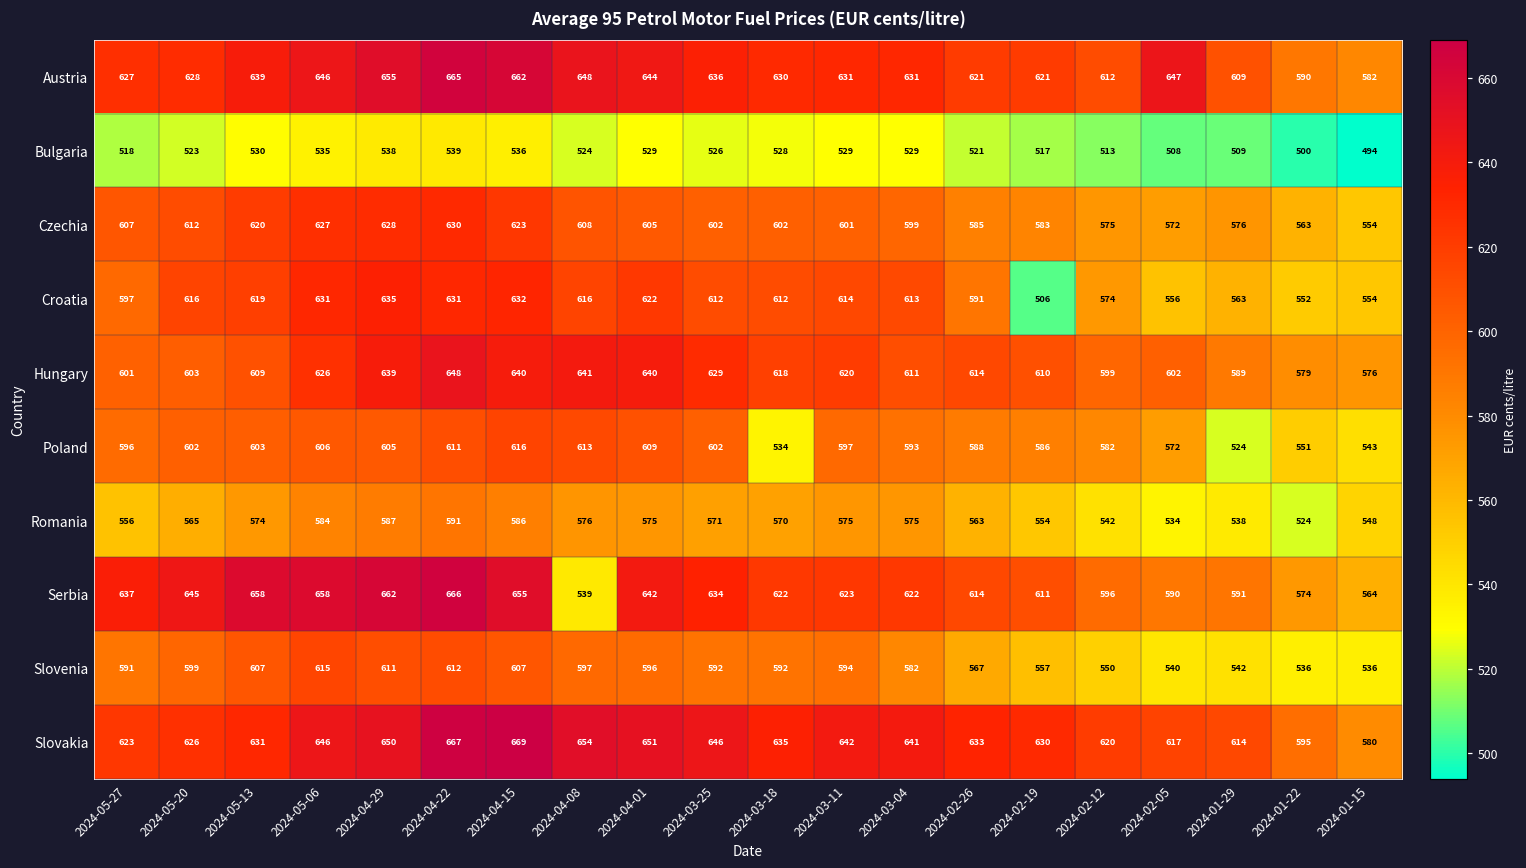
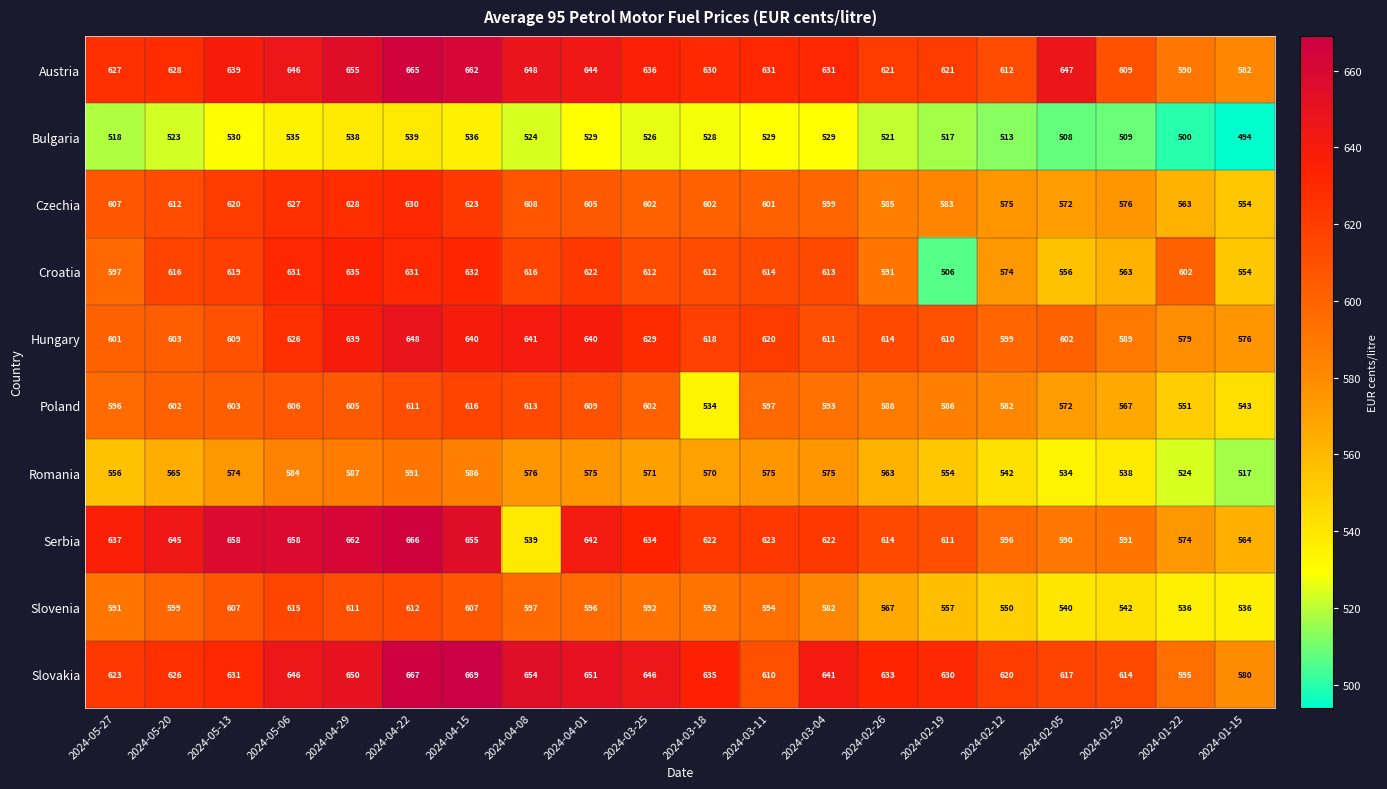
Croatia, 2024-01-22: 552 -> 602
Poland, 2024-01-29: 524 -> 567
Romania, 2024-01-15: 548 -> 517
Slovakia, 2024-03-11: 642 -> 610
